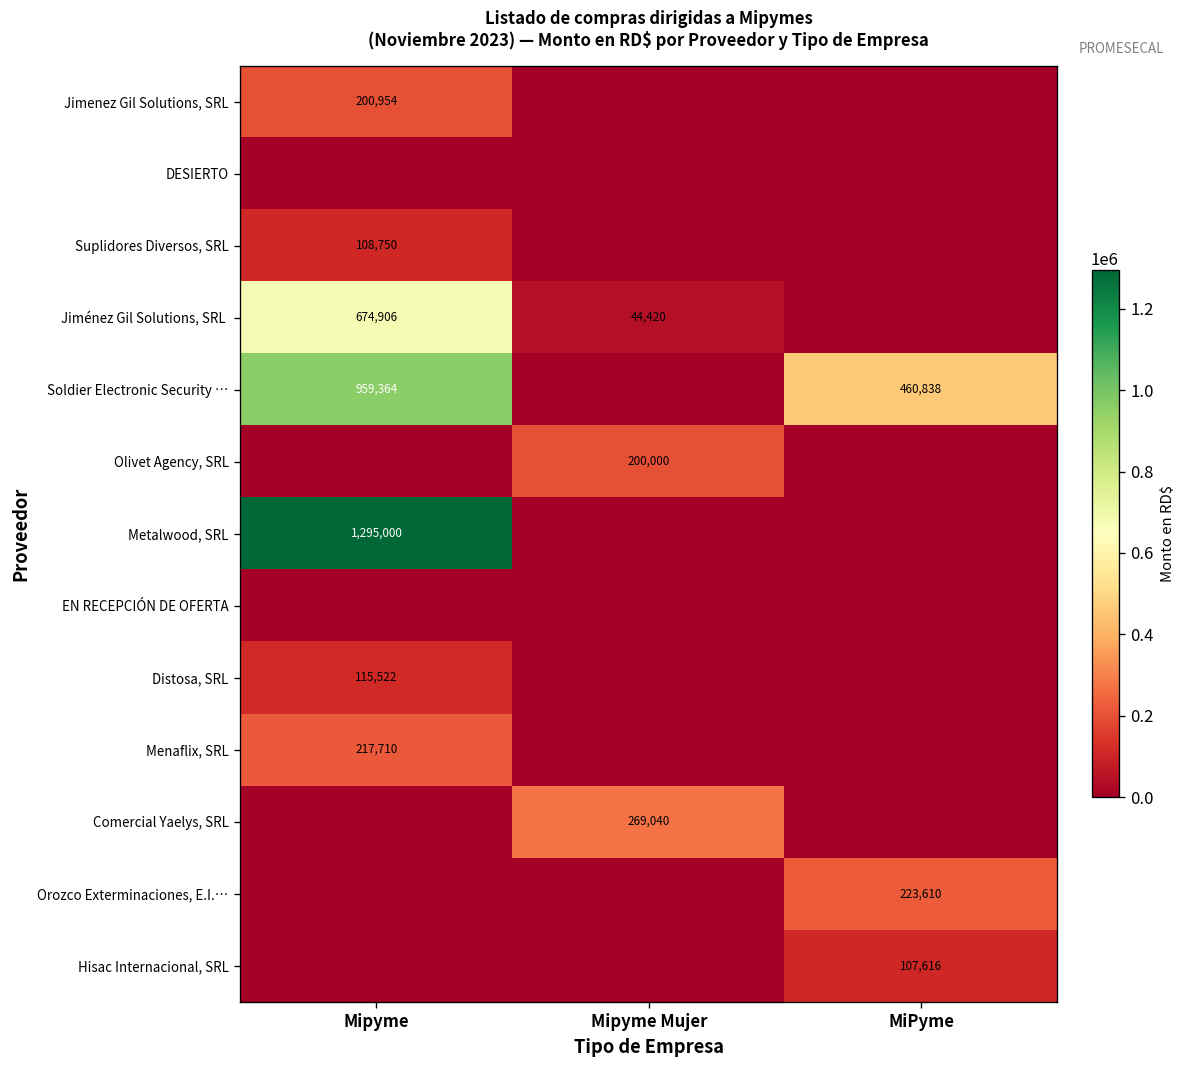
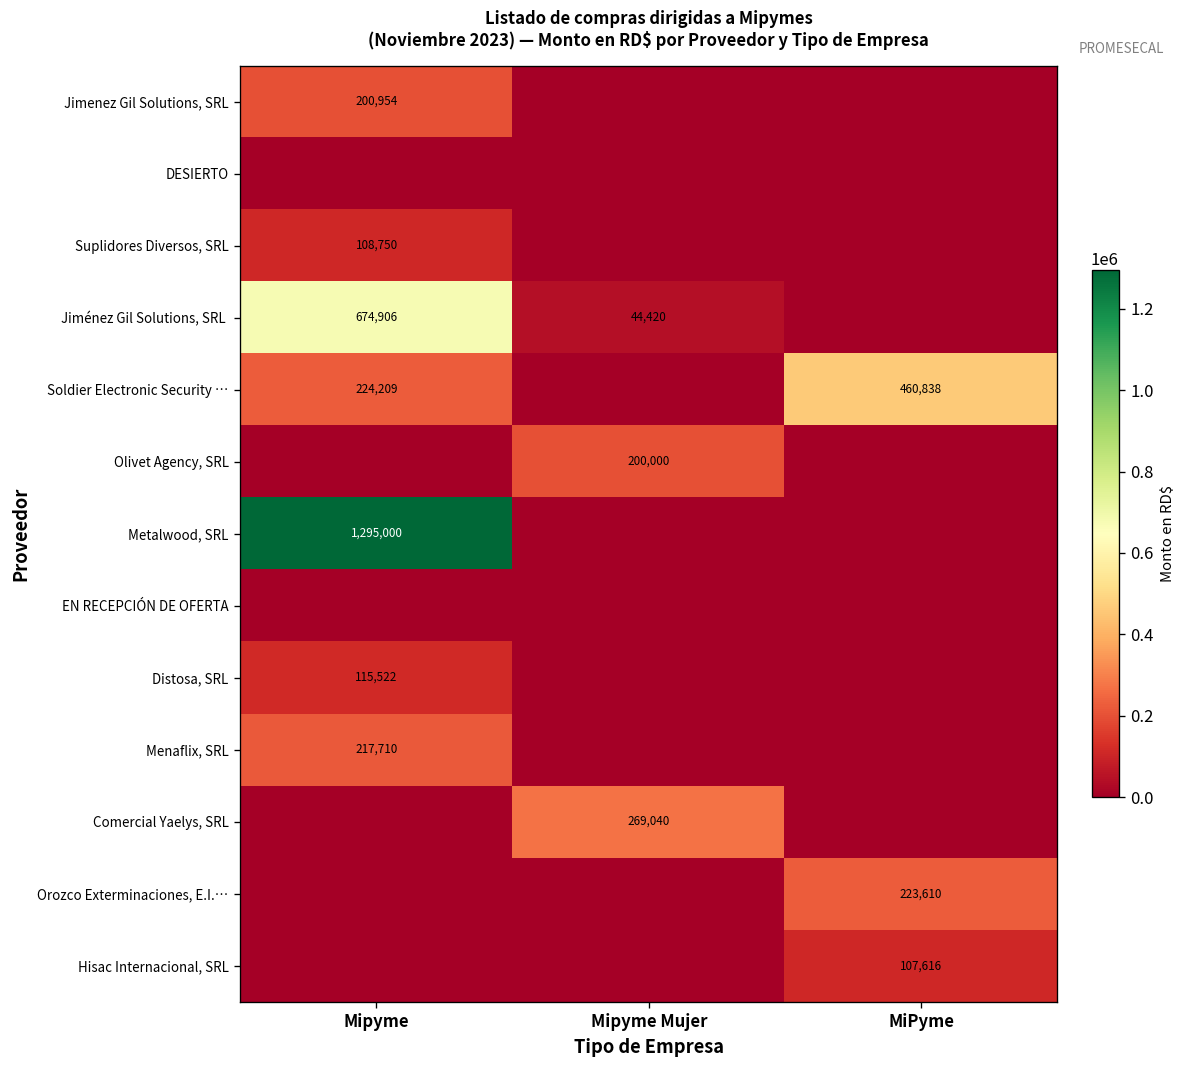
Soldier Electronic Security …, Mipyme: 959,364 -> 224,209
